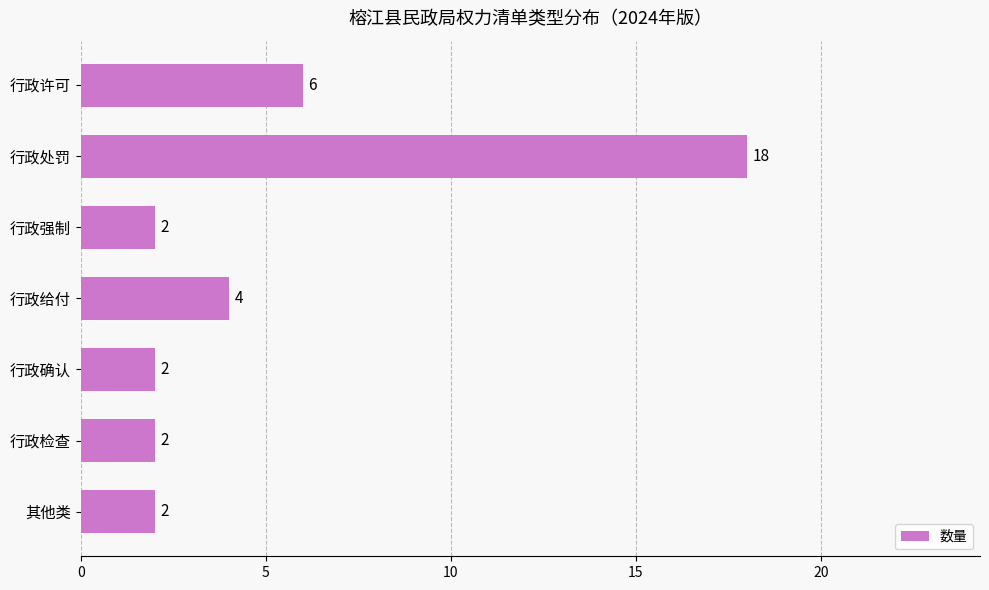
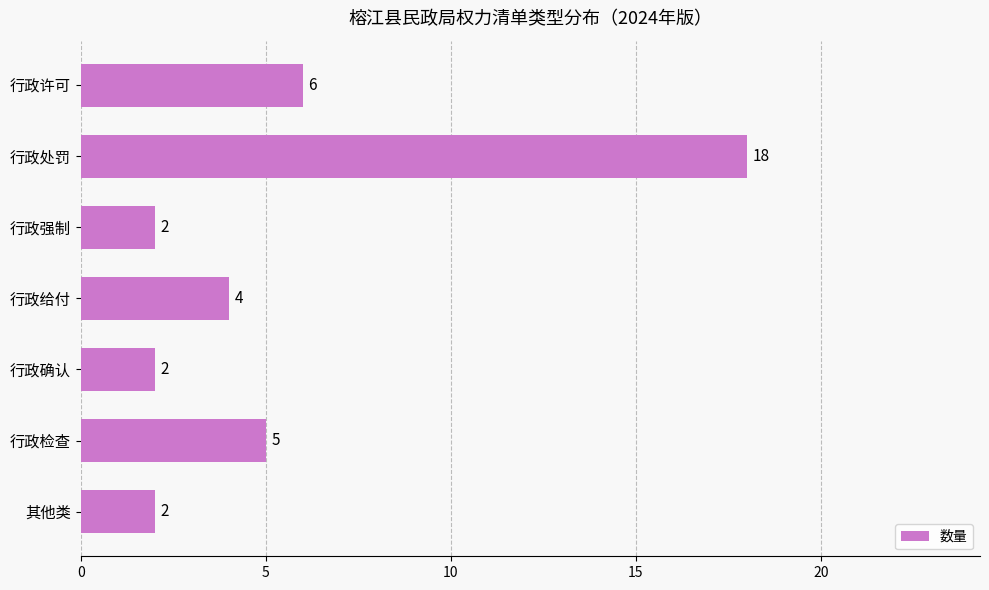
行政检查: 2 -> 5
